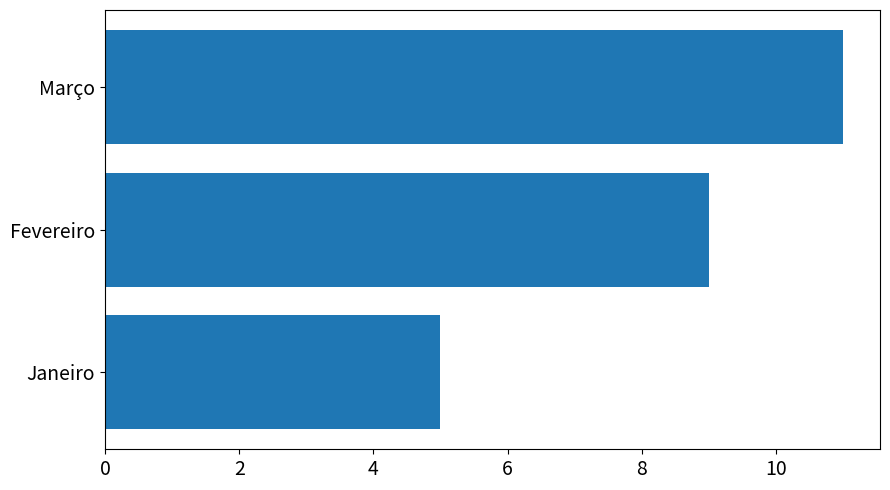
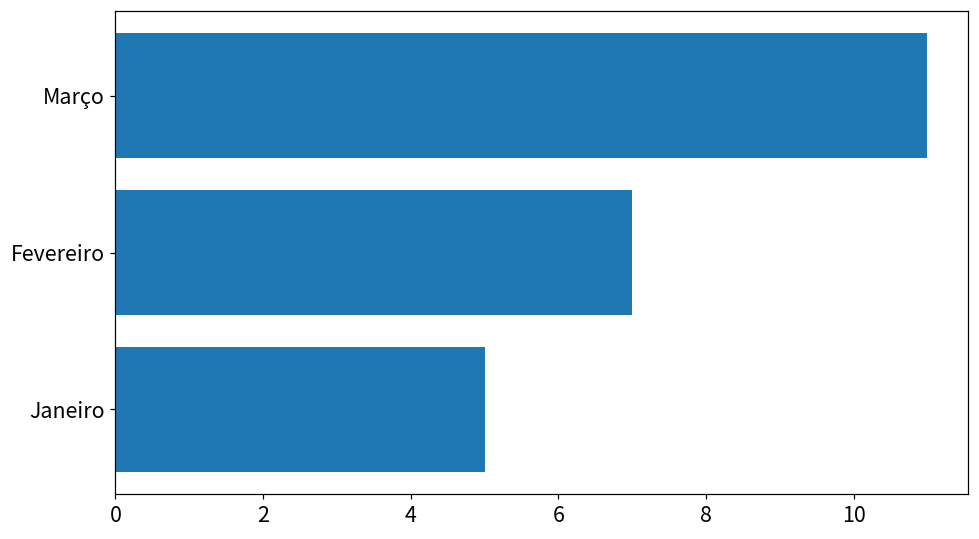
Fevereiro: 9 -> 7
